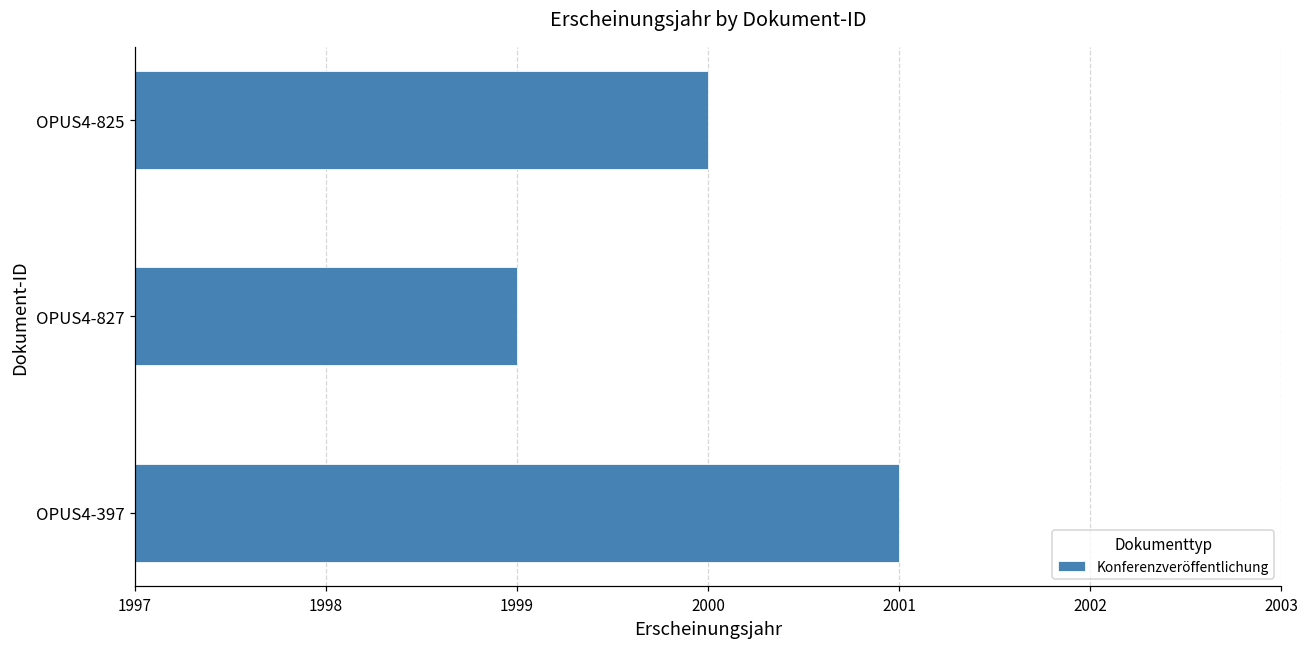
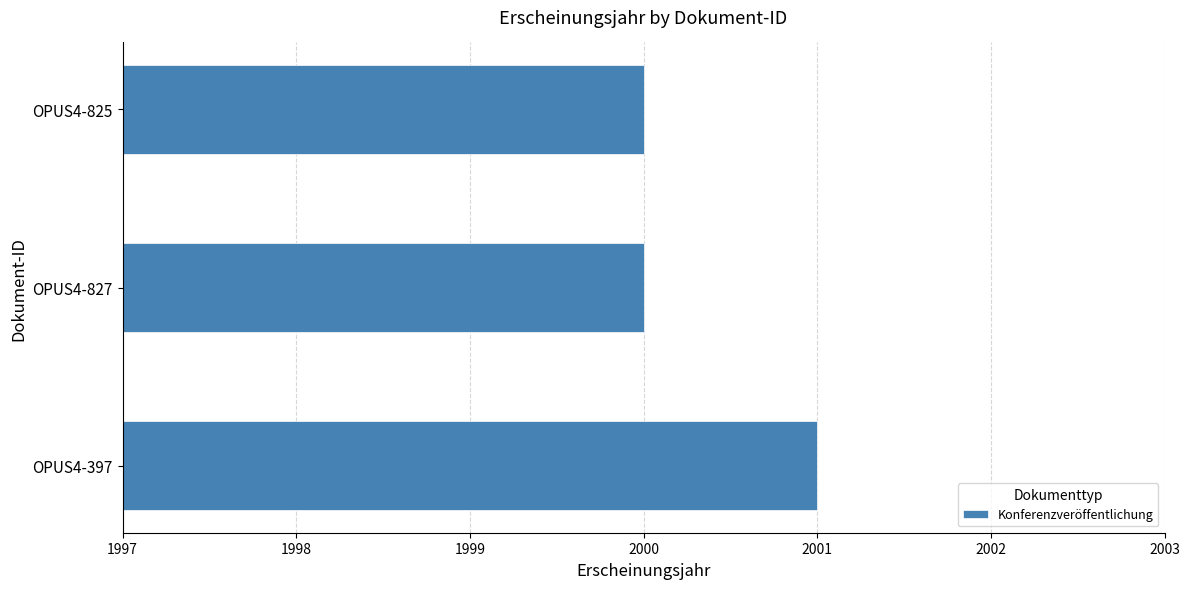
OPUS4-827: 1999 -> 2000
